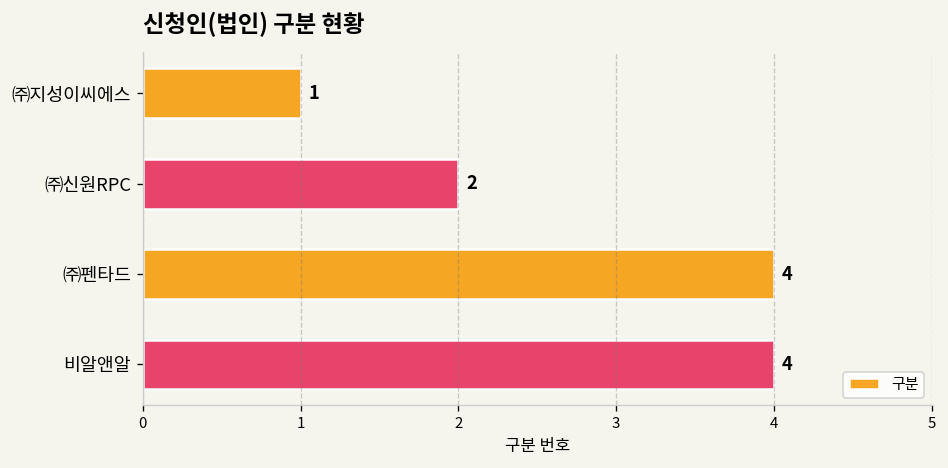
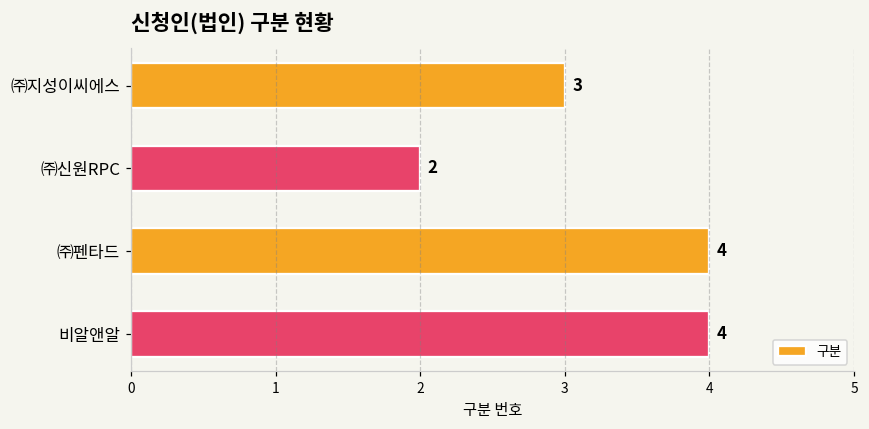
㈜지성이씨에스: 1 -> 3
